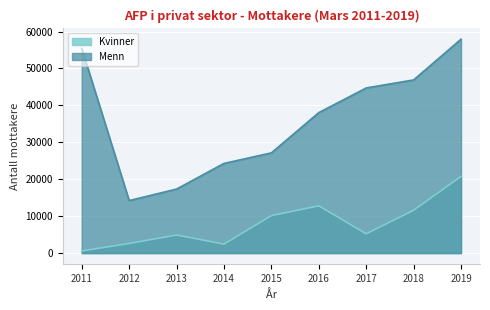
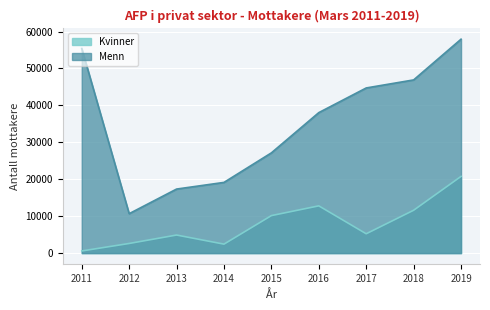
Menn, 2012: 14000 -> 11000
Menn, 2014: 24000 -> 19000
